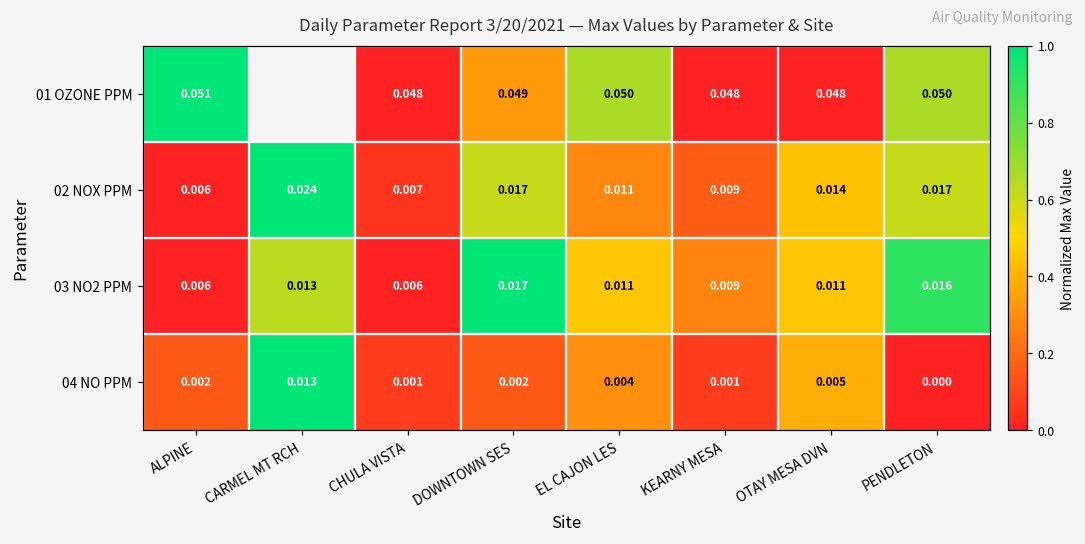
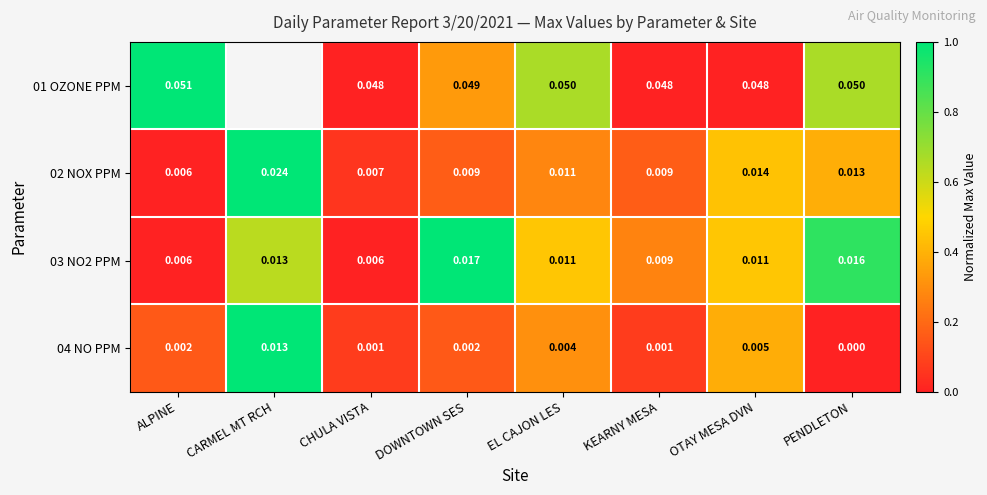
02 NOX PPM, DOWNTOWN SES: 0.017 -> 0.009
02 NOX PPM, PENDLETON: 0.017 -> 0.013
